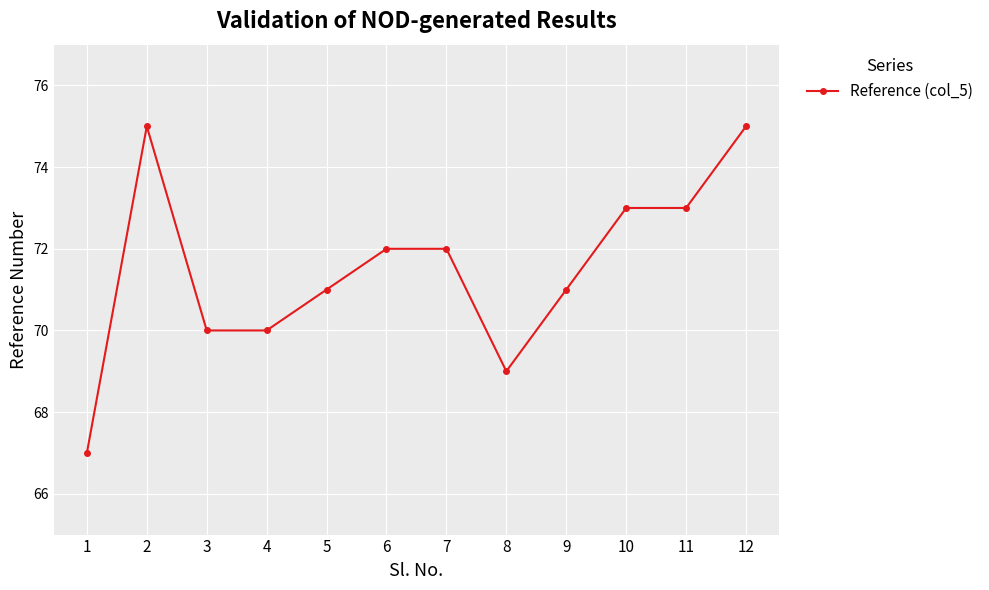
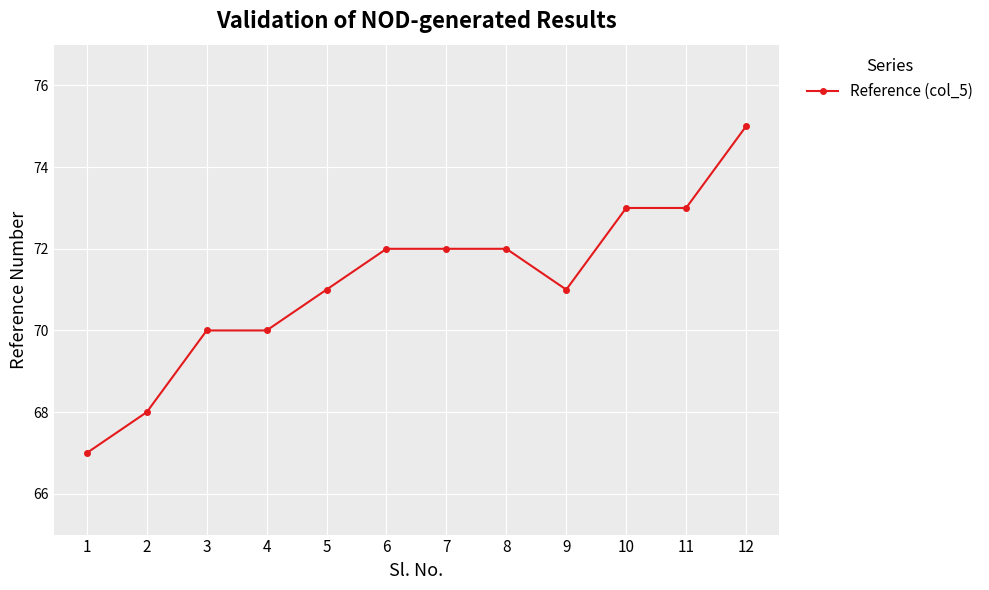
2: 75 -> 68
8: 69 -> 72
